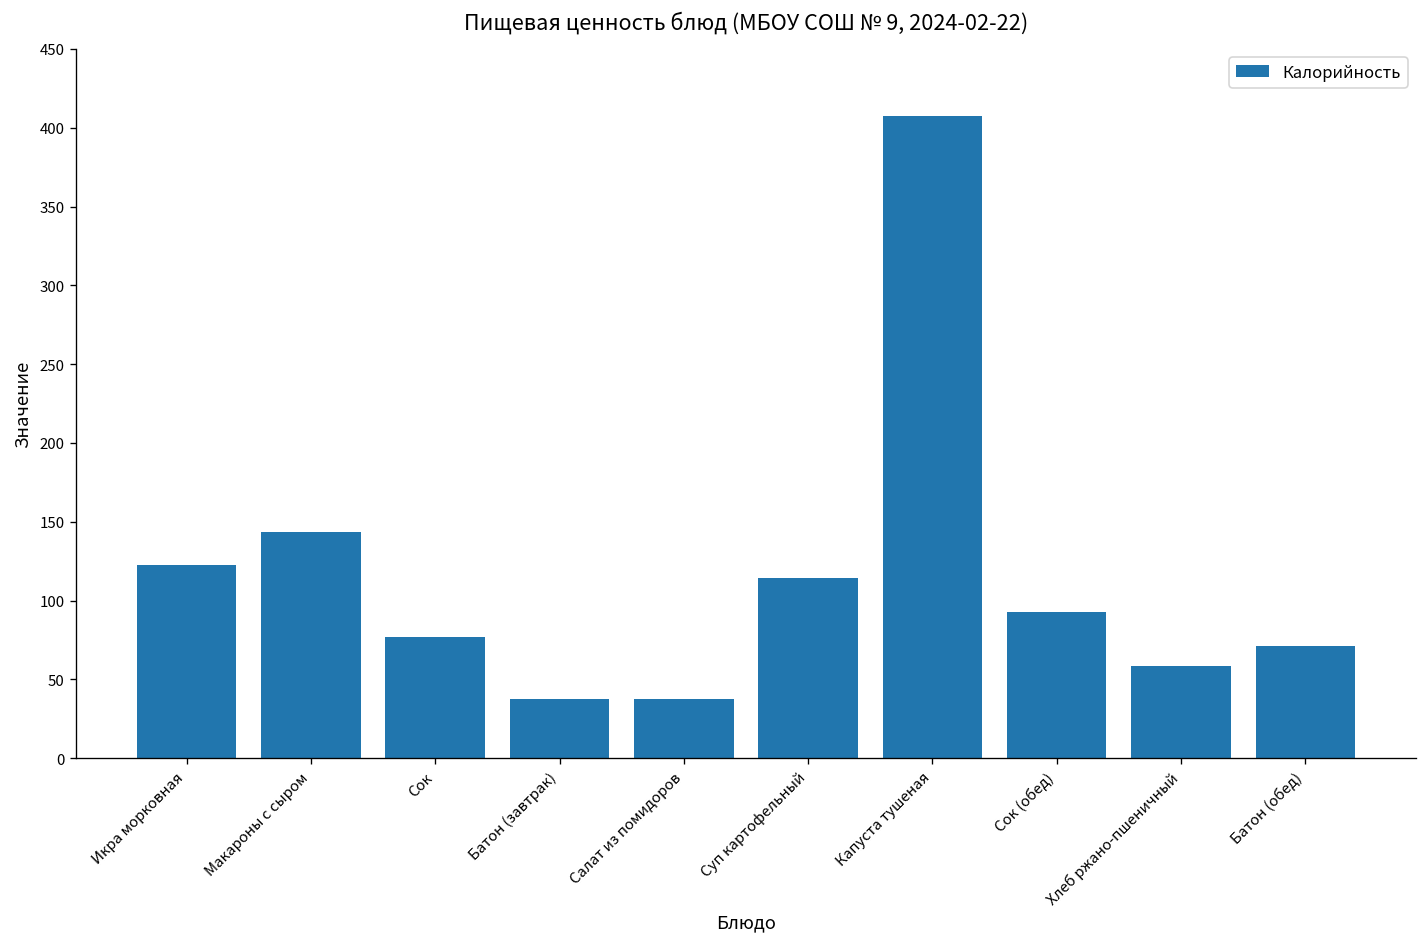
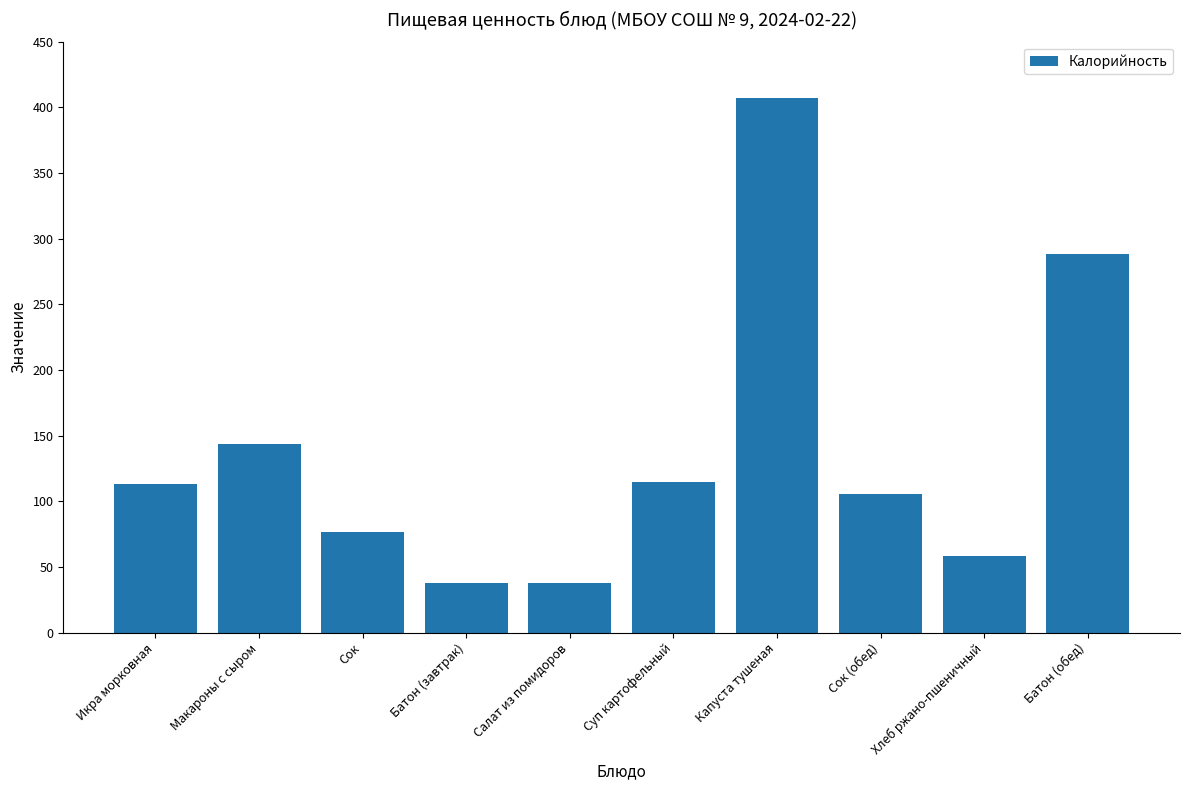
Икра морковная: 122 -> 113
Сок (обед): 93 -> 106
Батон (обед): 71 -> 288
